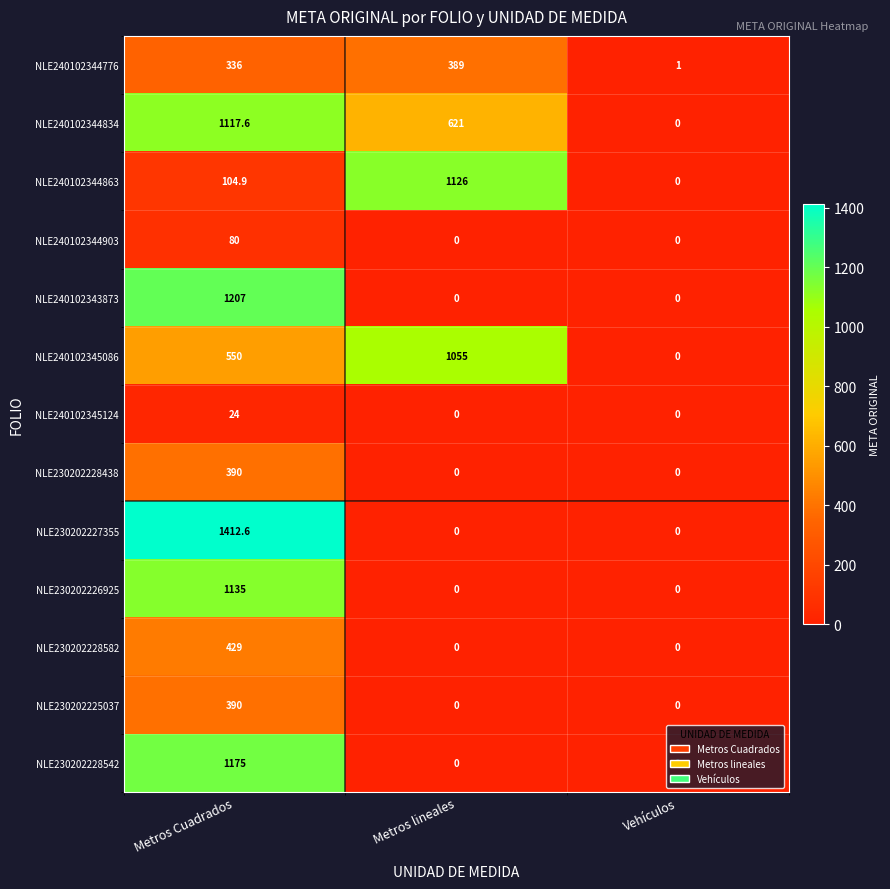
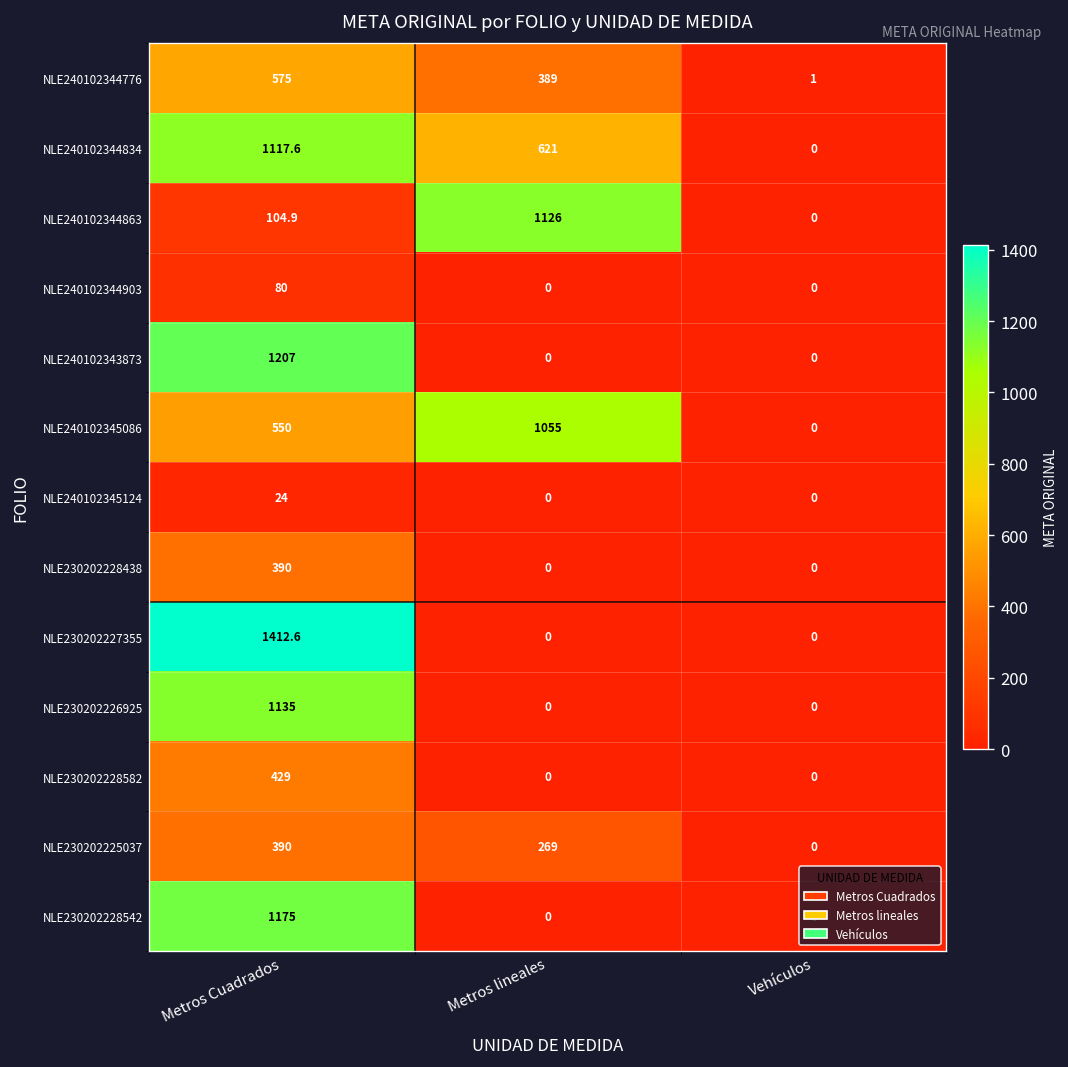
NLE240102344776, Metros Cuadrados: 336 -> 575
NLE230202225037, Metros lineales: 0 -> 269
